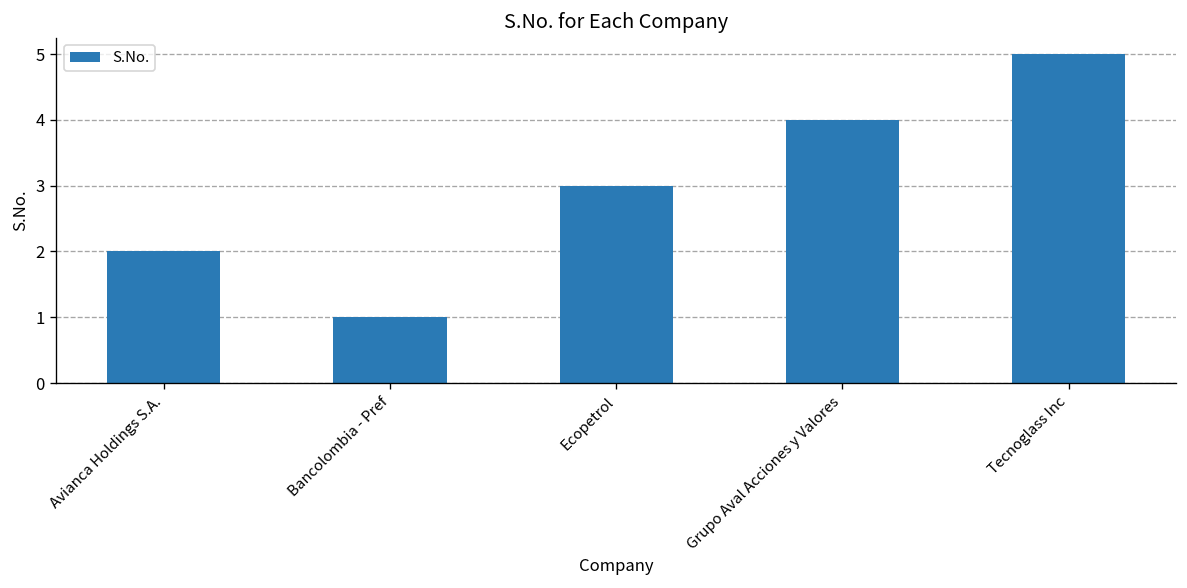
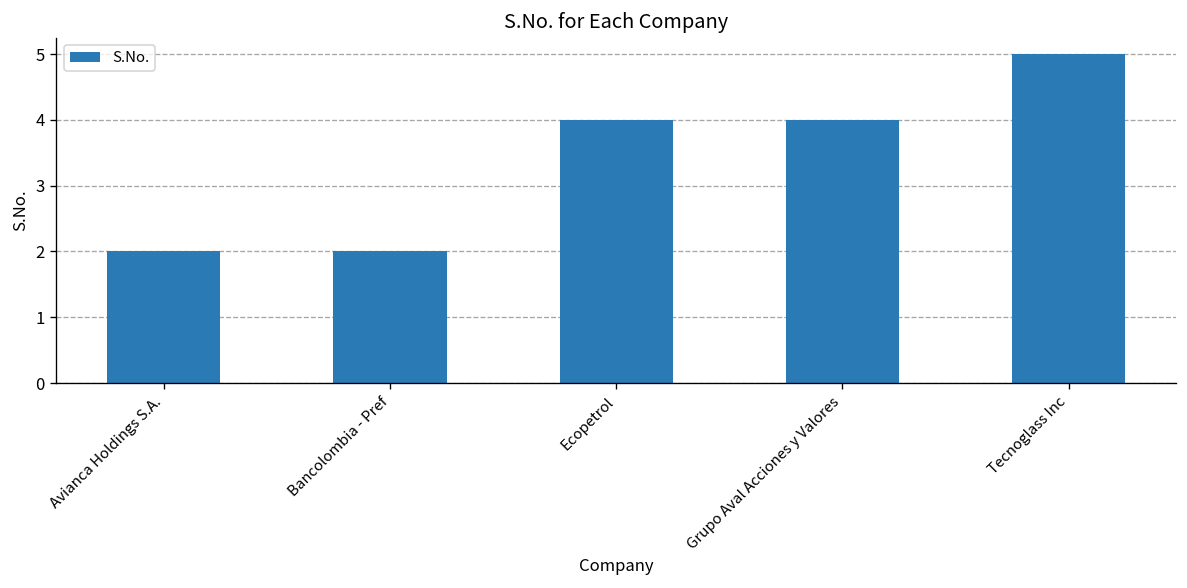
Bancolombia - Pref: 1 -> 2
Ecopetrol: 3 -> 4
